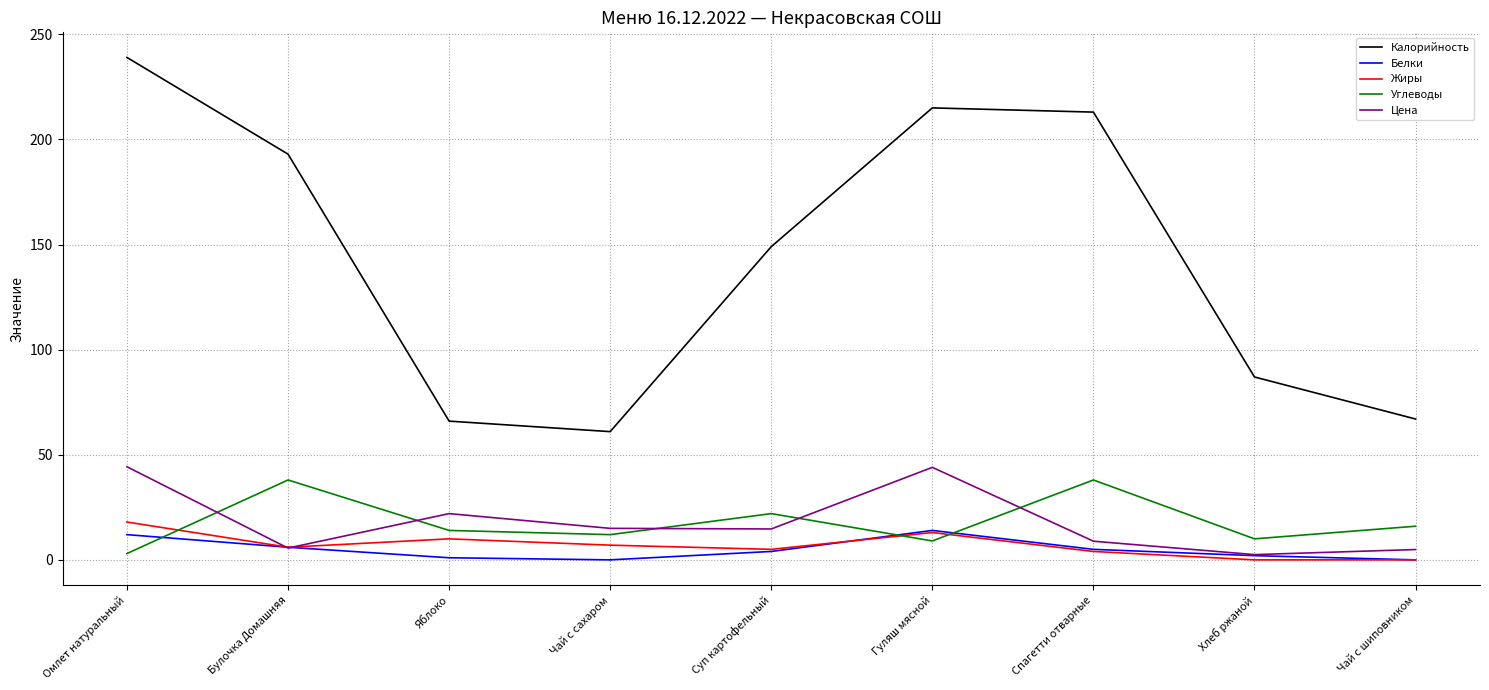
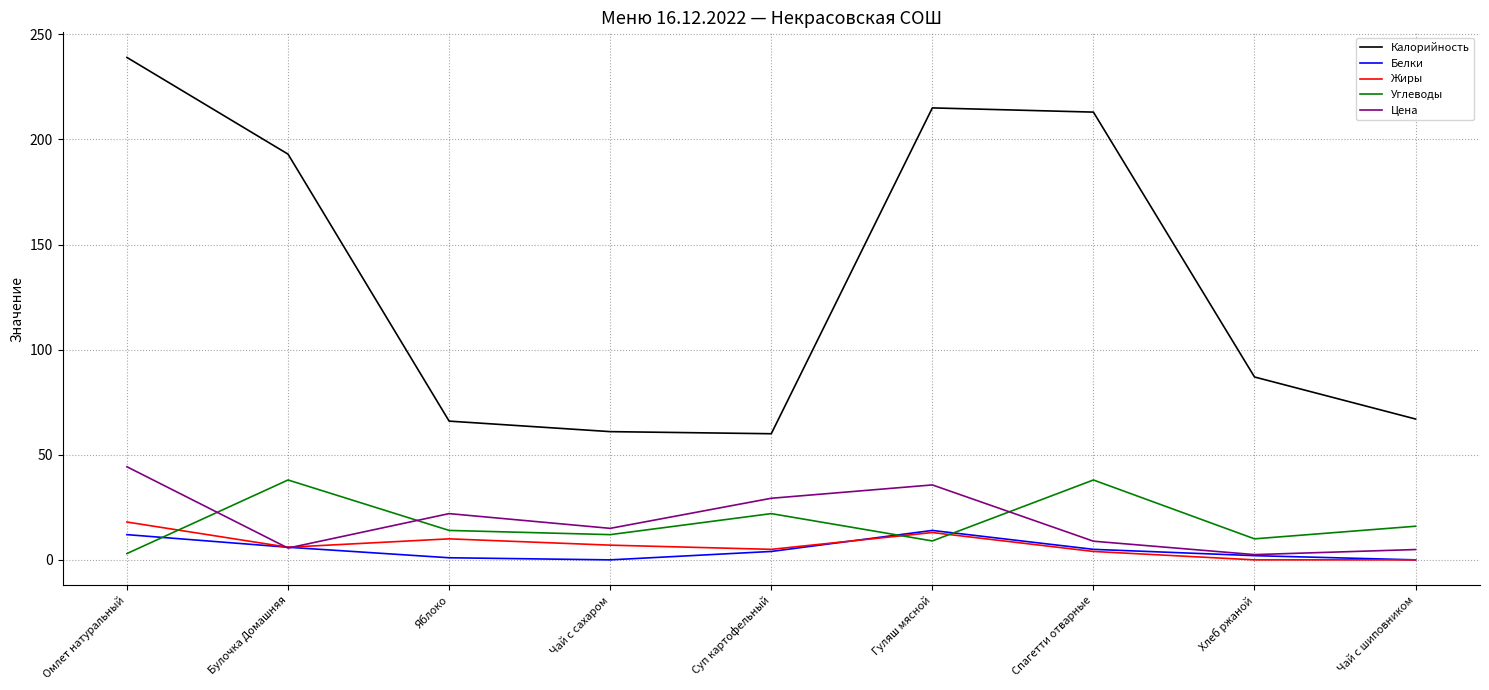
Калорийность, Суп картофельный: 149 -> 60
Цена, Суп картофельный: 15 -> 29
Цена, Гуляш мясной: 44 -> 36
